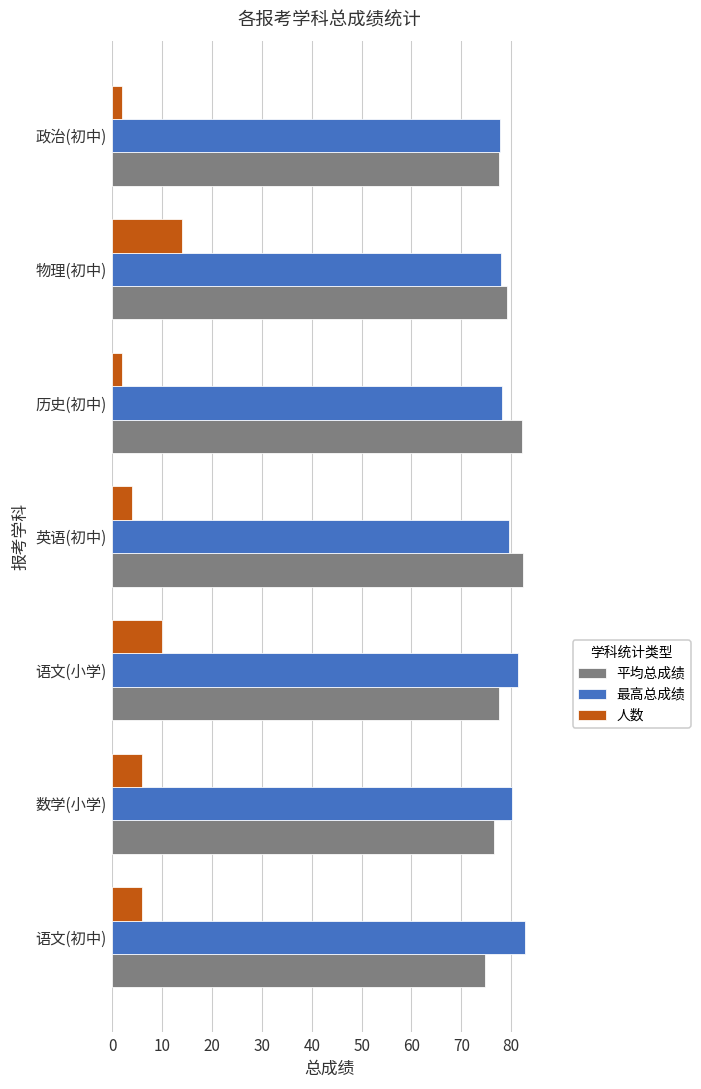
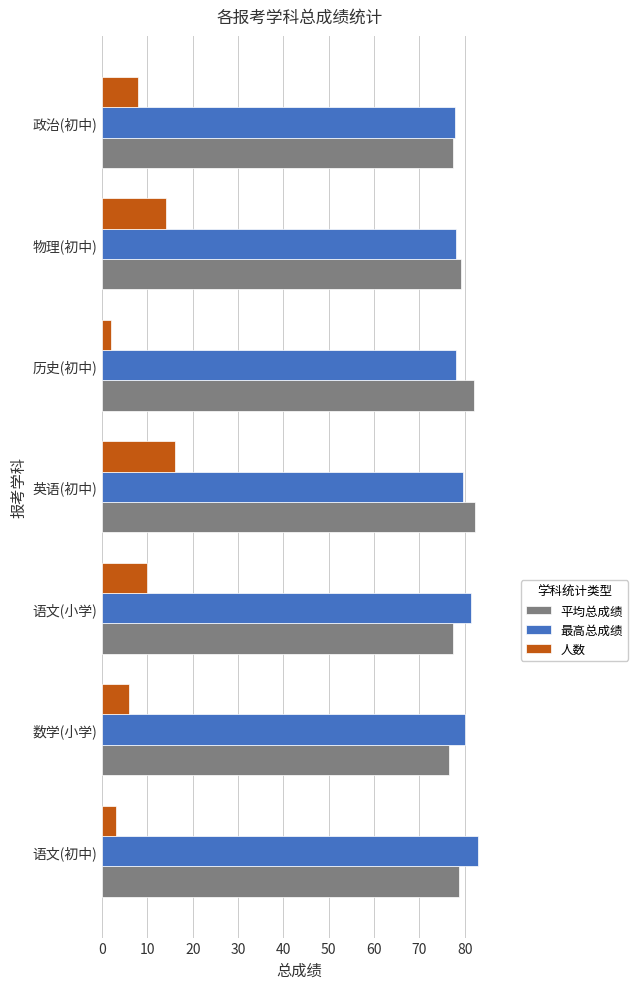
人数, 政治(初中): 2 -> 8
人数, 英语(初中): 4 -> 16
人数, 语文(初中): 6 -> 3
平均总成绩, 语文(初中): 75 -> 79
